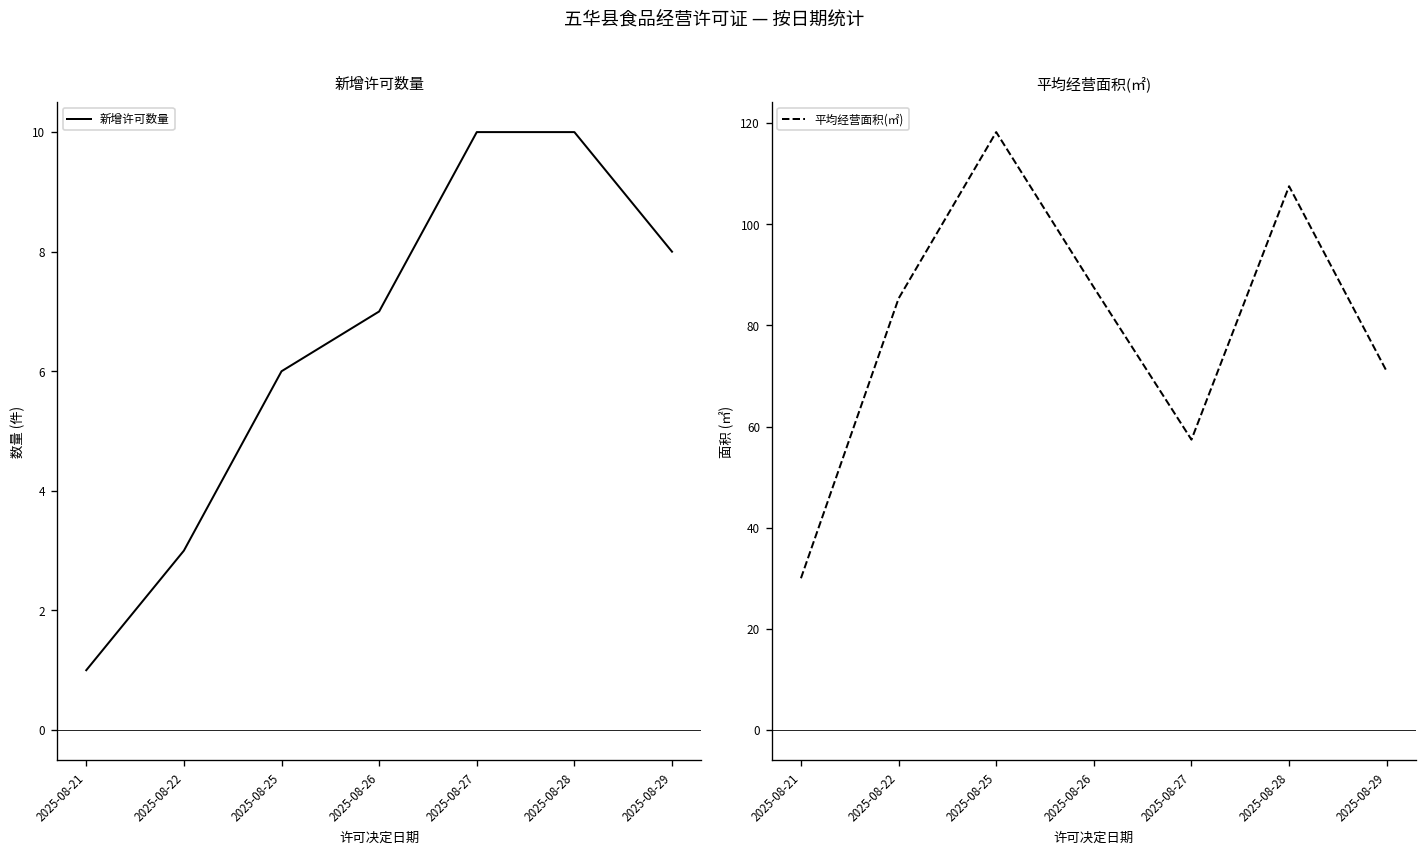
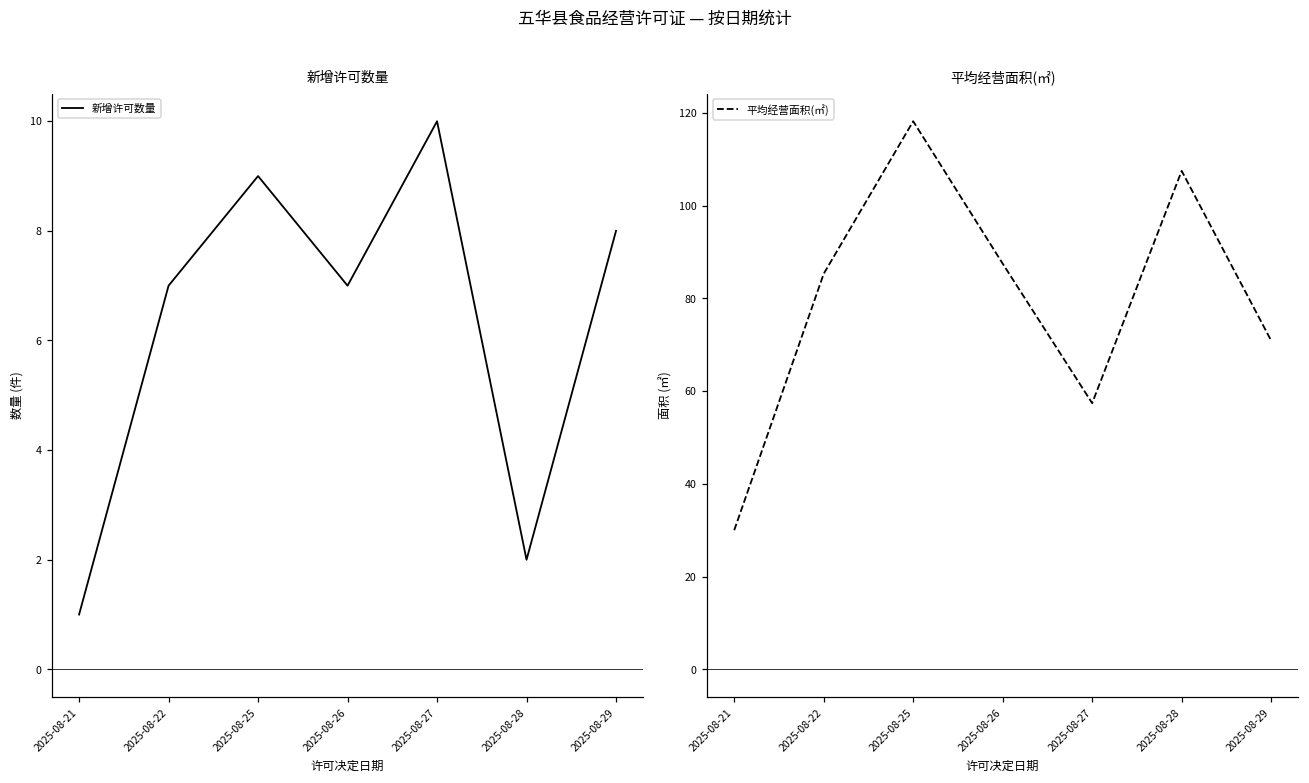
新增许可数量, 2025-08-22: 3 -> 7
新增许可数量, 2025-08-25: 6 -> 9
新增许可数量, 2025-08-28: 10 -> 2
